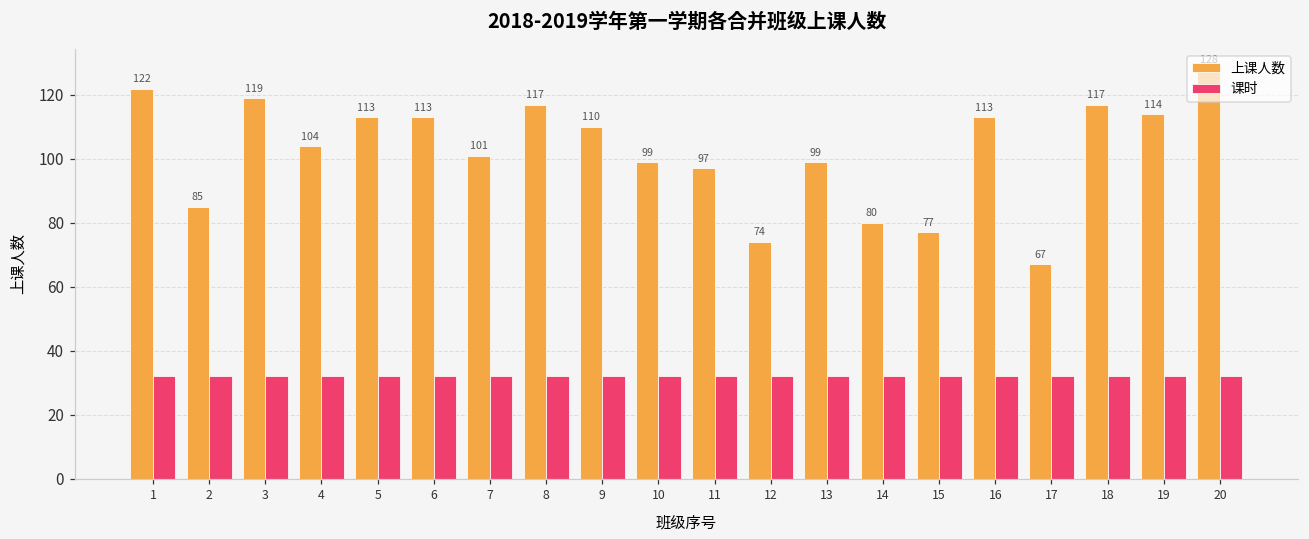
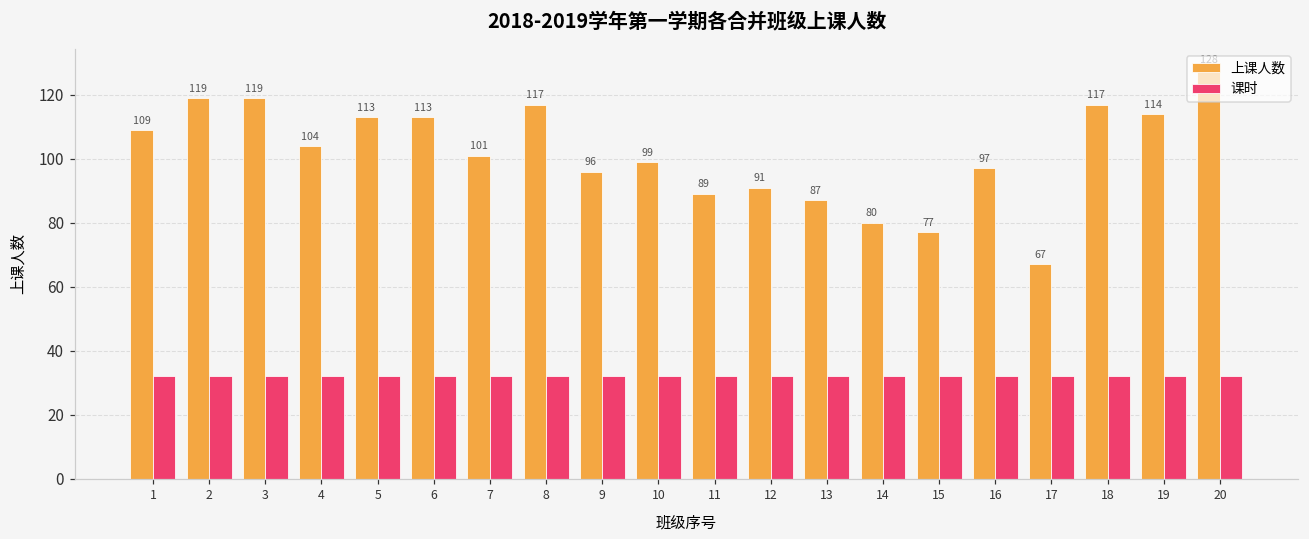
上课人数, 1: 122 -> 109
上课人数, 2: 85 -> 119
上课人数, 9: 110 -> 96
上课人数, 11: 97 -> 89
上课人数, 12: 74 -> 91
上课人数, 13: 99 -> 87
上课人数, 16: 113 -> 97
